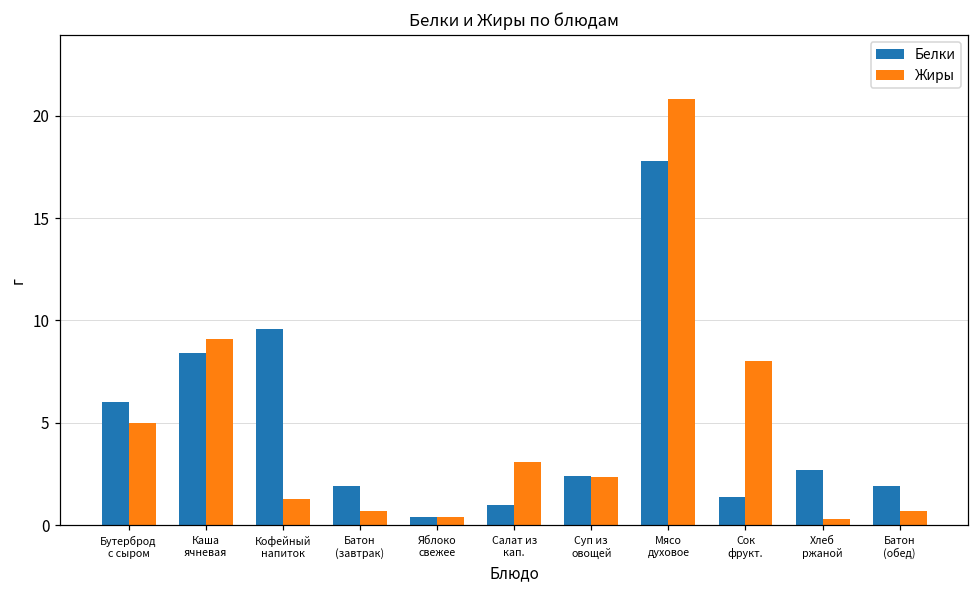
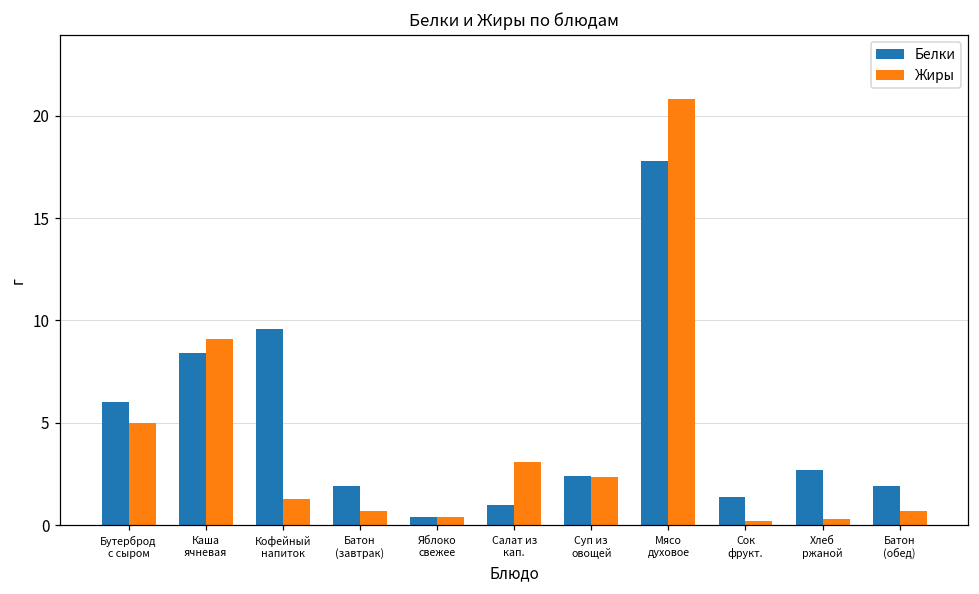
Жиры, Сок фрукт.: 8.0 -> 0.2
